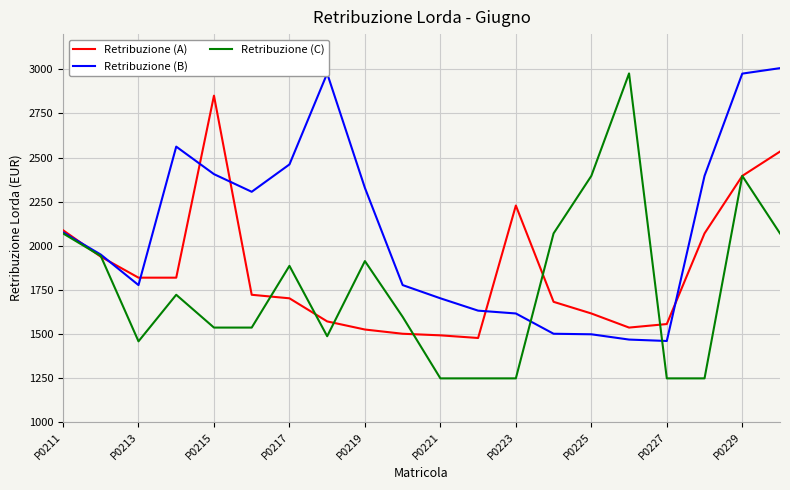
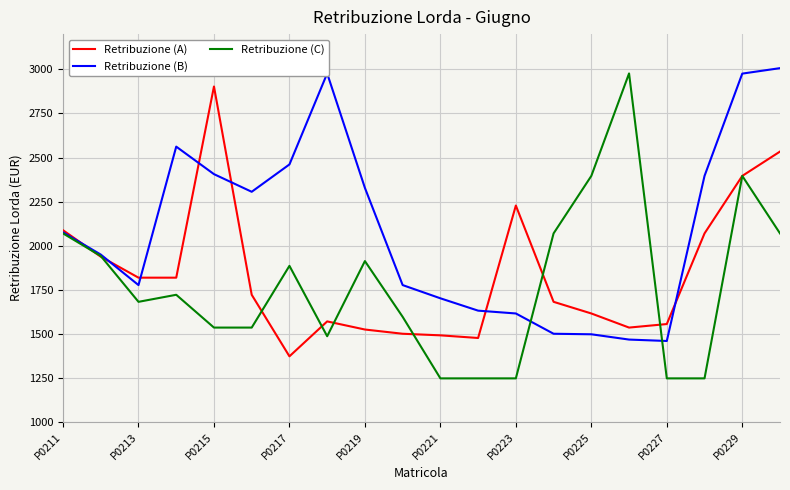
Retribuzione (C), P0213: 1460 -> 1680
Retribuzione (A), P0215: 2850 -> 2900
Retribuzione (A), P0217: 1700 -> 1370
